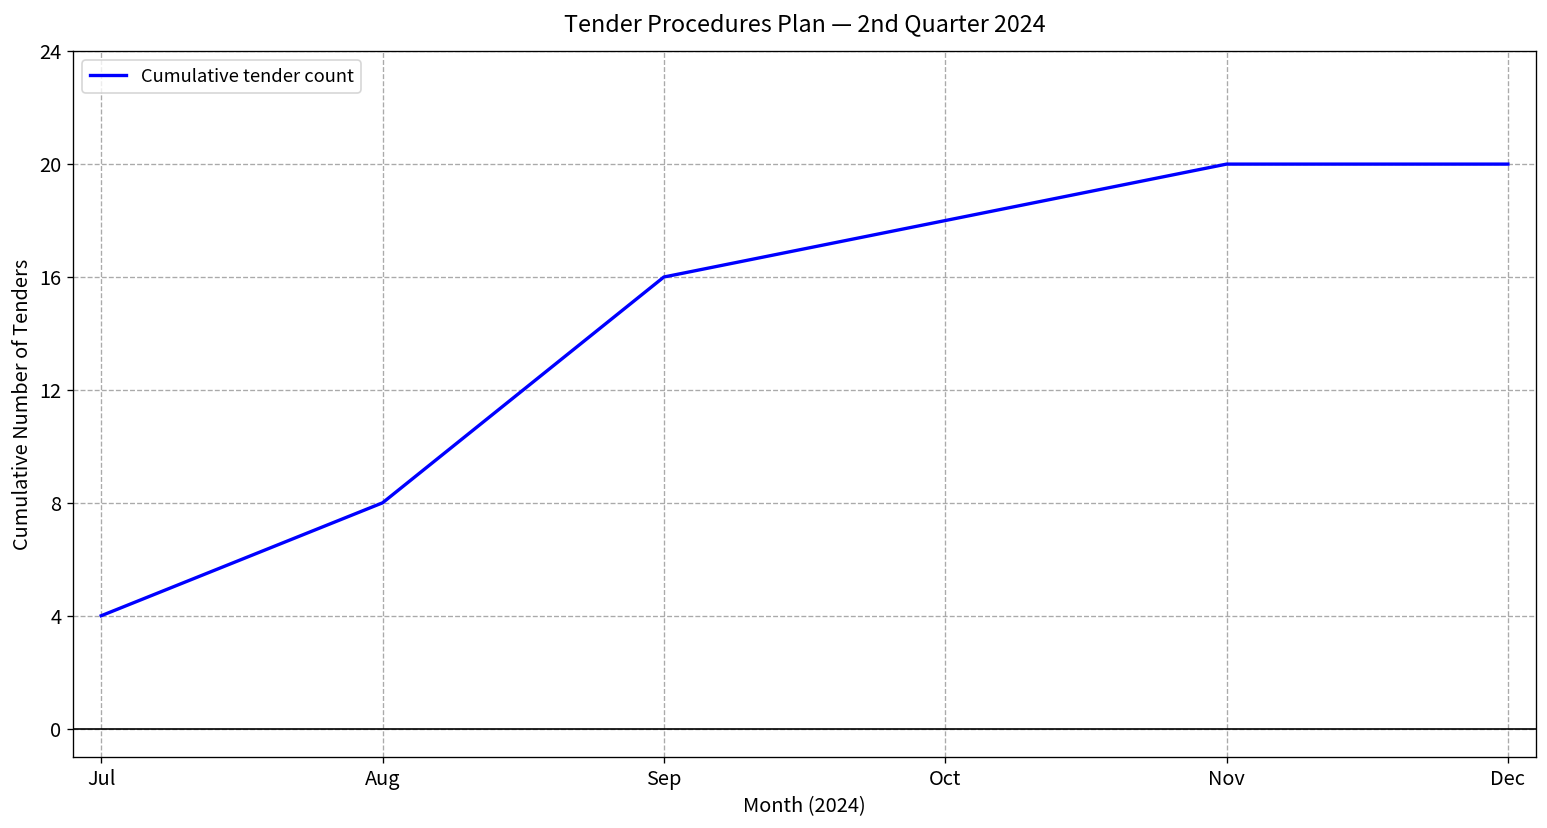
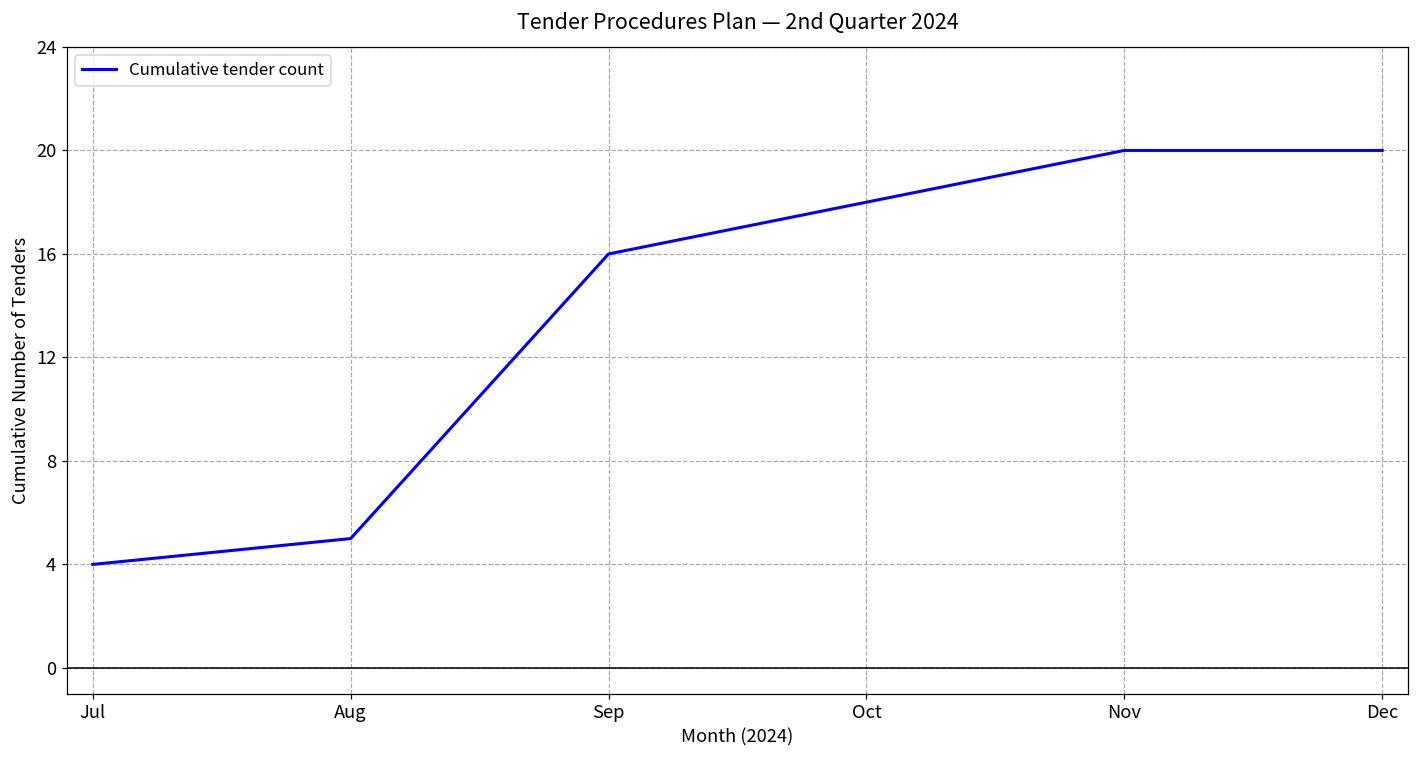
Aug: 8 -> 5
